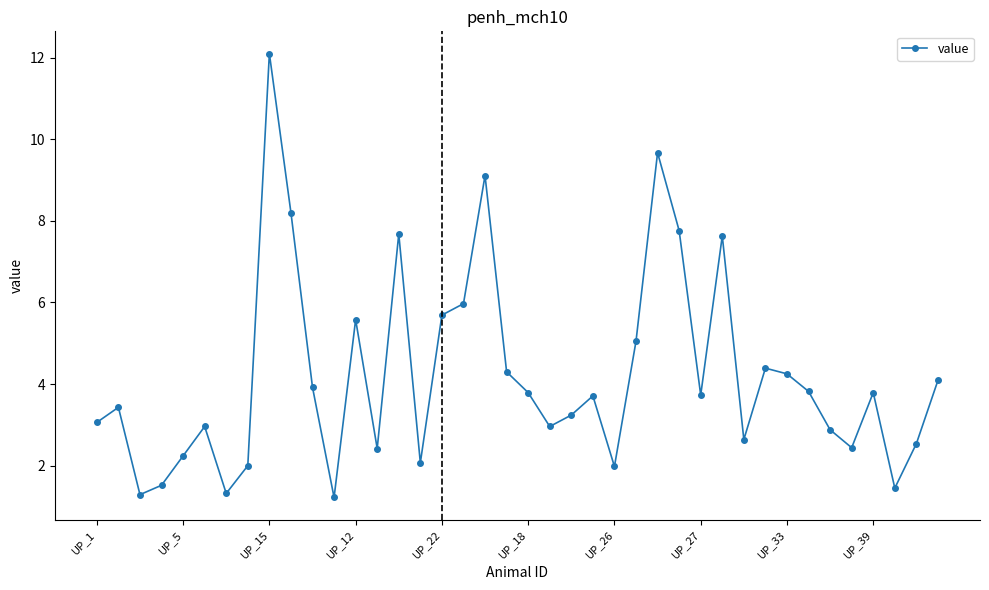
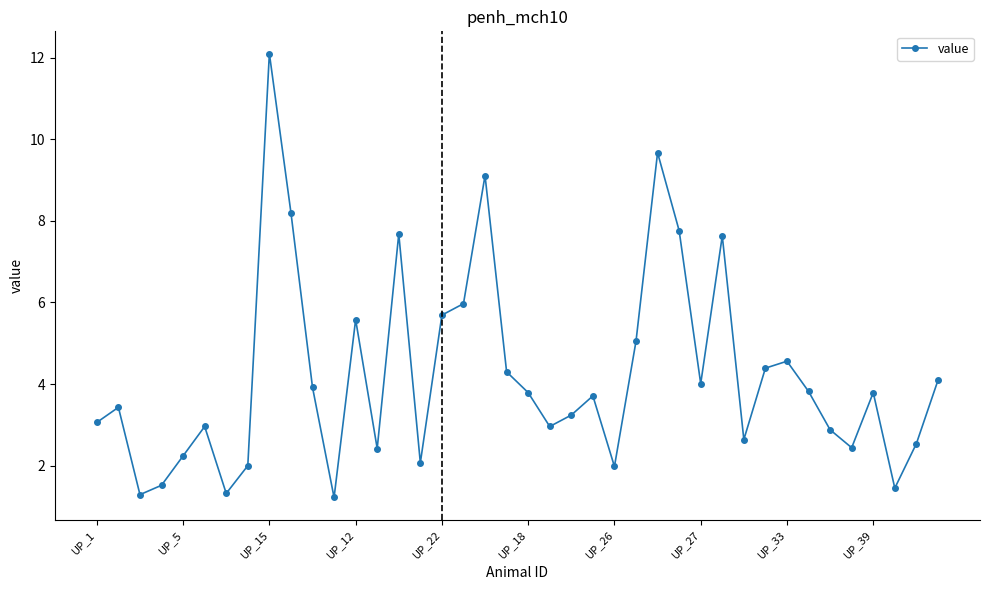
UP_27: 3.7 -> 4.0
UP_33: 4.3 -> 4.6
